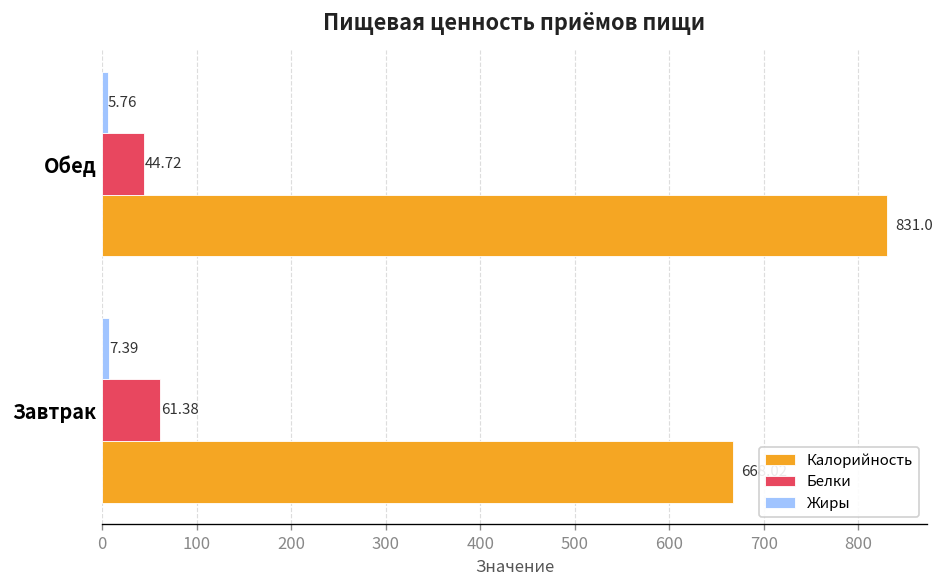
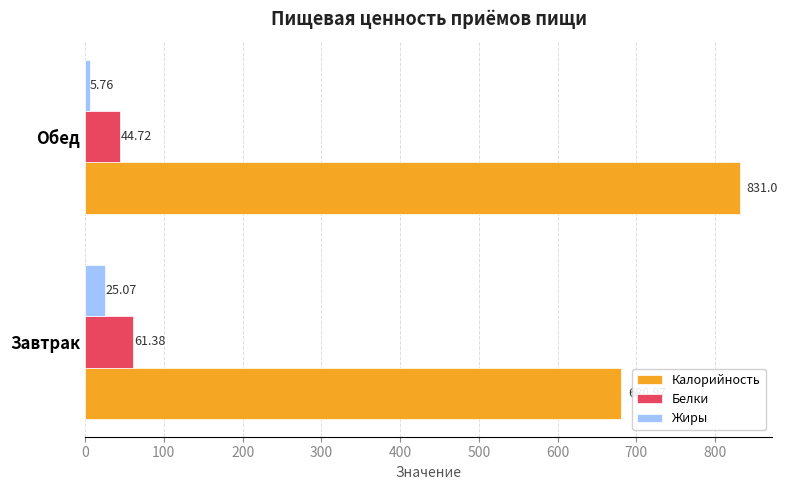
Жиры, Завтрак: 7.39 -> 25.07
Калорийность, Завтрак: 670 -> 680
